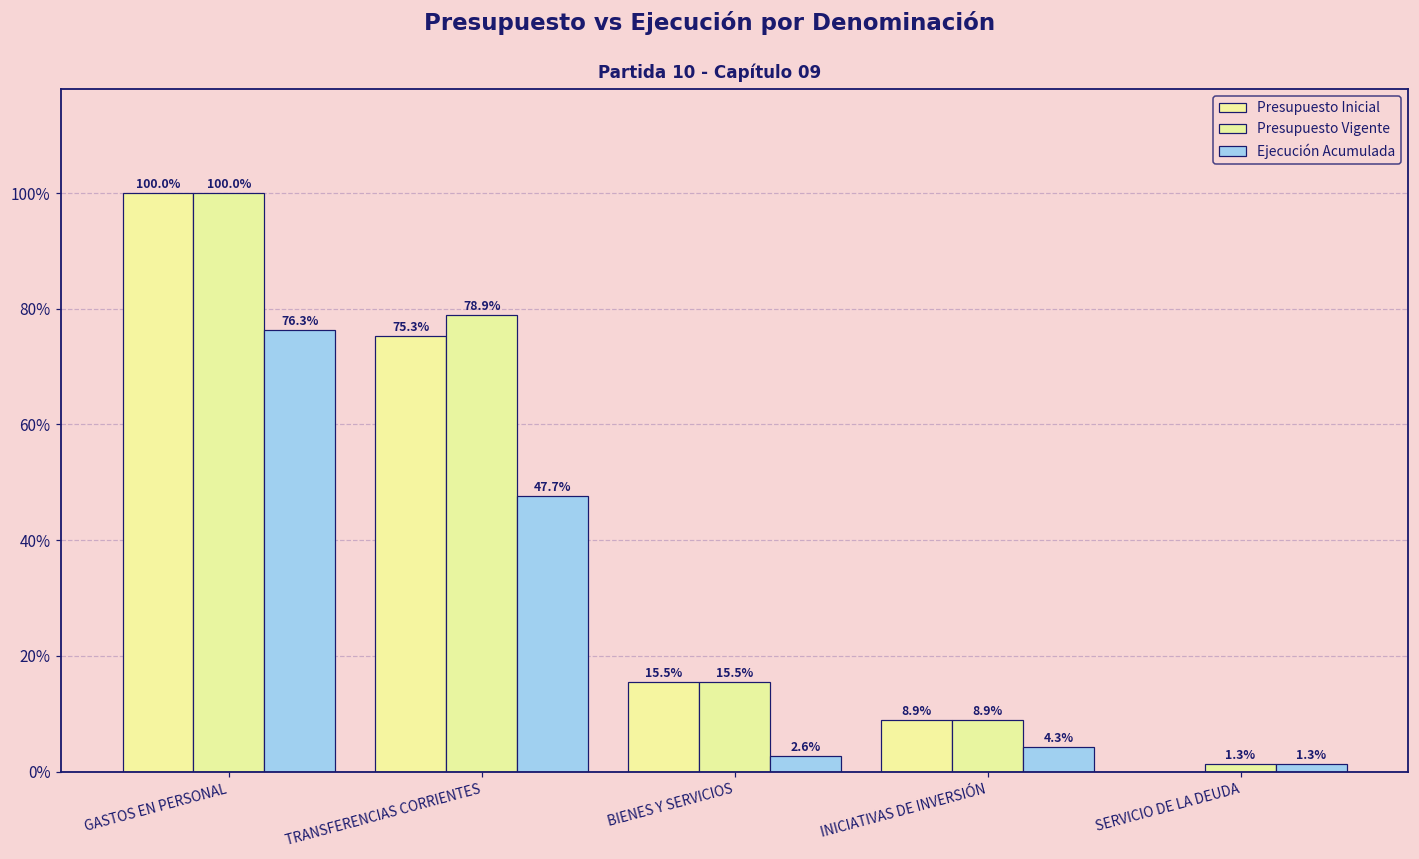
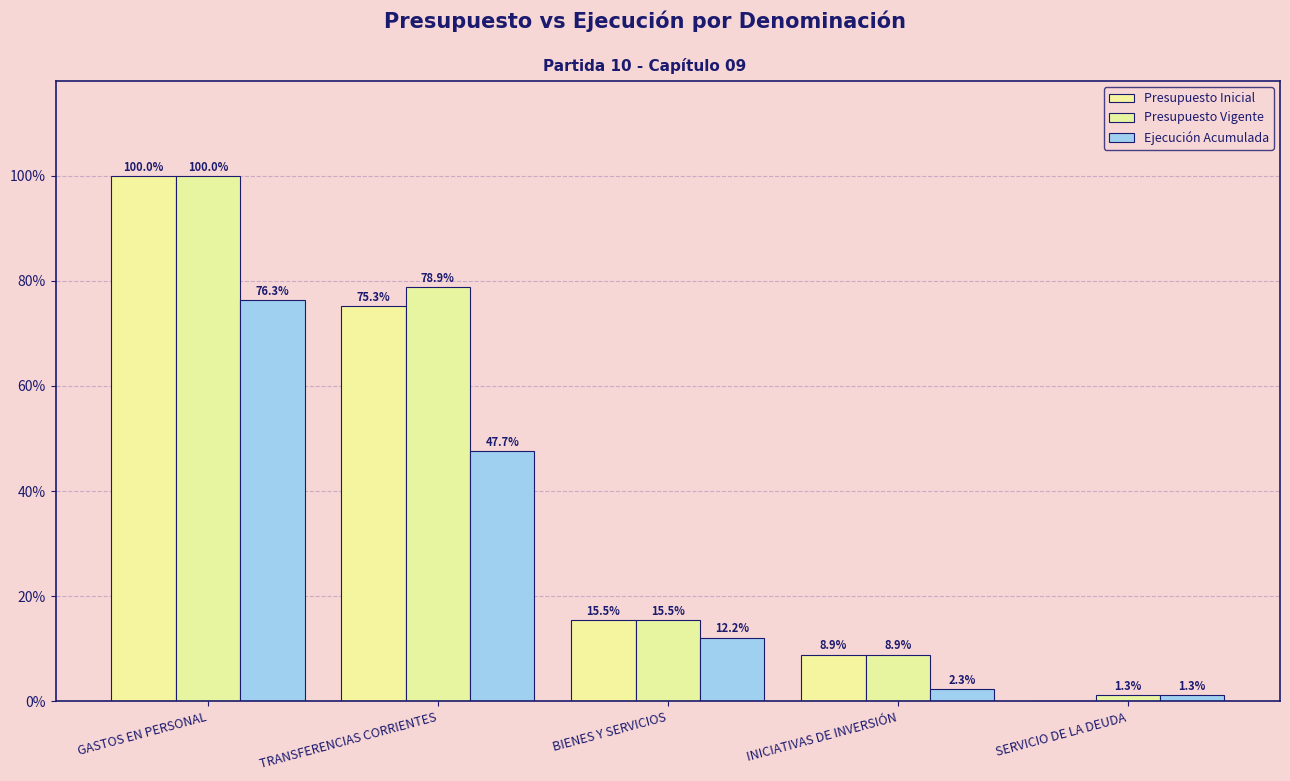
Ejecución Acumulada, BIENES Y SERVICIOS: 2.6% -> 12.2%
Ejecución Acumulada, INICIATIVAS DE INVERSIÓN: 4.3% -> 2.3%
